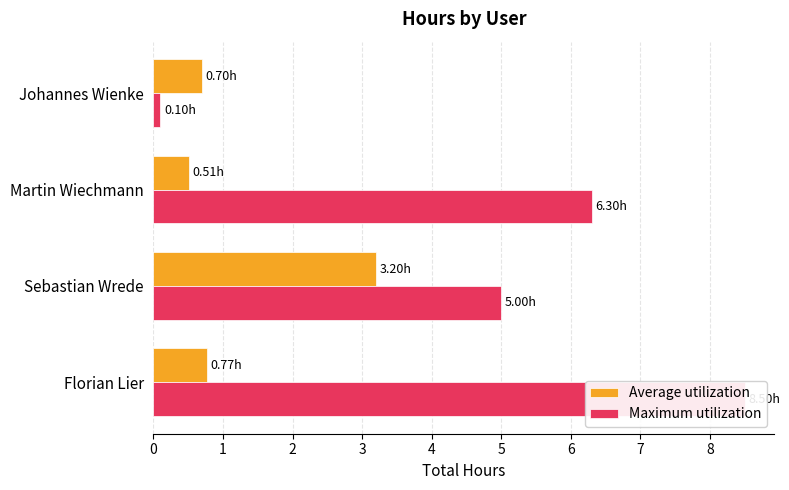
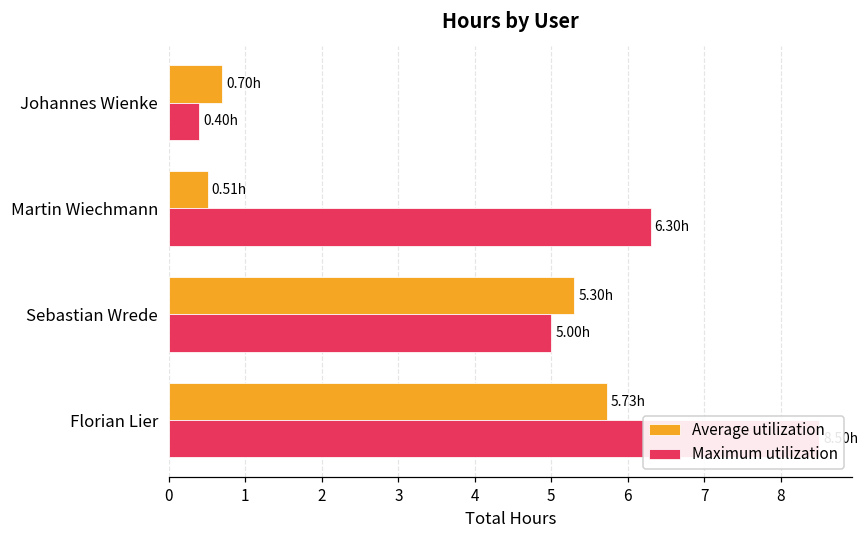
Maximum utilization, Johannes Wienke: 0.10h -> 0.40h
Average utilization, Sebastian Wrede: 3.20h -> 5.30h
Average utilization, Florian Lier: 0.77h -> 5.73h
